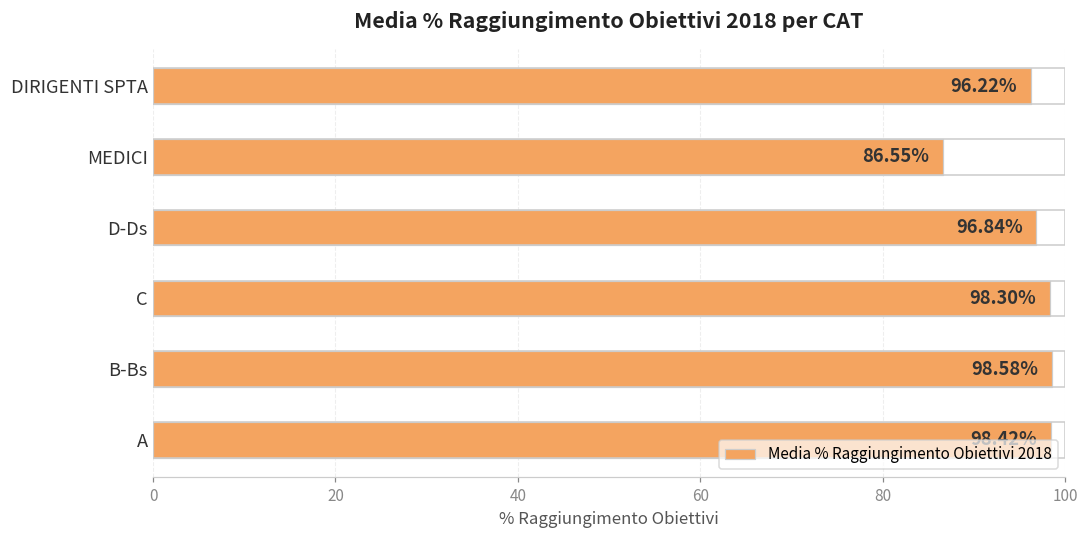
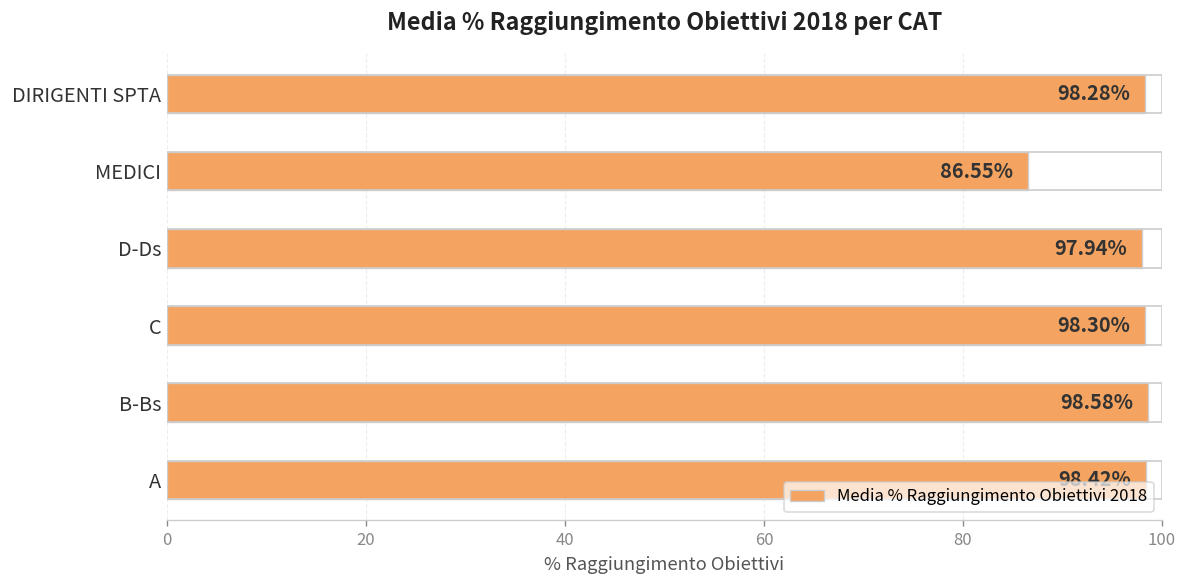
DIRIGENTI SPTA: 96.22% -> 98.28%
D-Ds: 96.84% -> 97.94%
